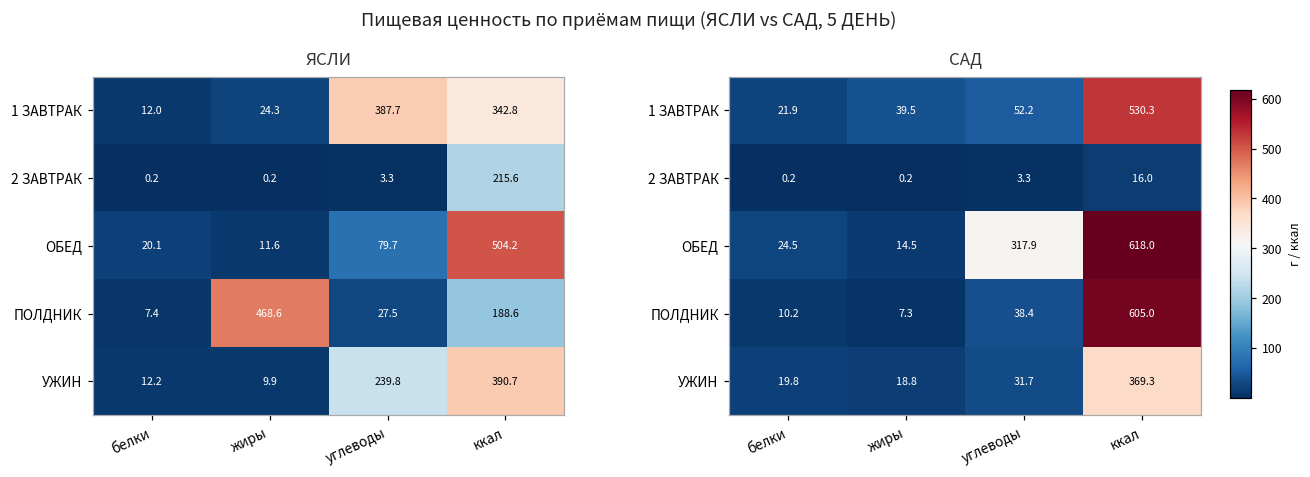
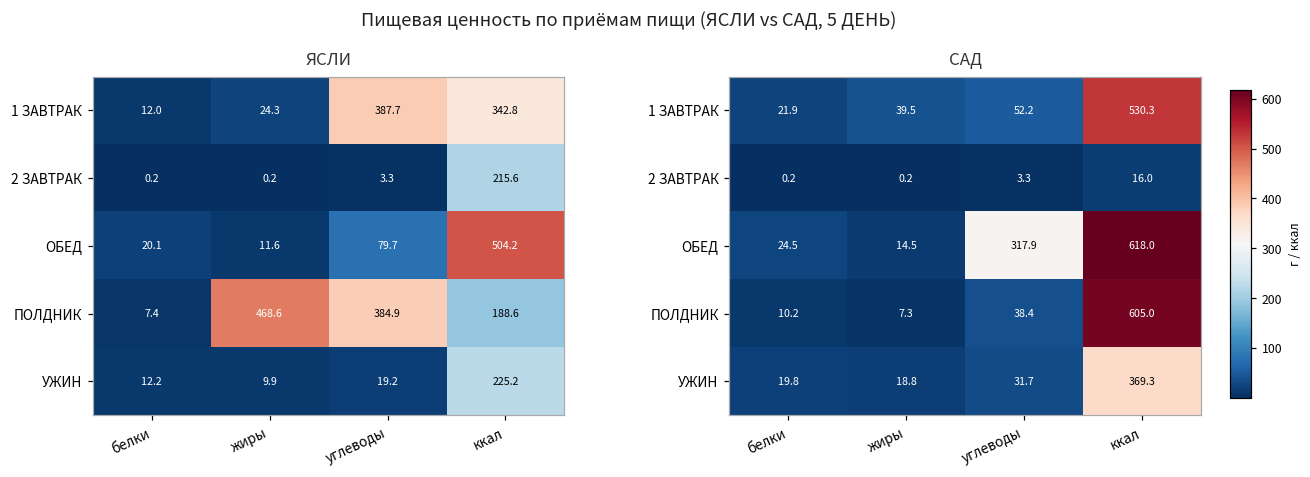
ЯСЛИ, ПОЛДНИК, углеводы: 27.5 -> 384.9
ЯСЛИ, УЖИН, углеводы: 239.8 -> 19.2
ЯСЛИ, УЖИН, ккал: 390.7 -> 225.2
